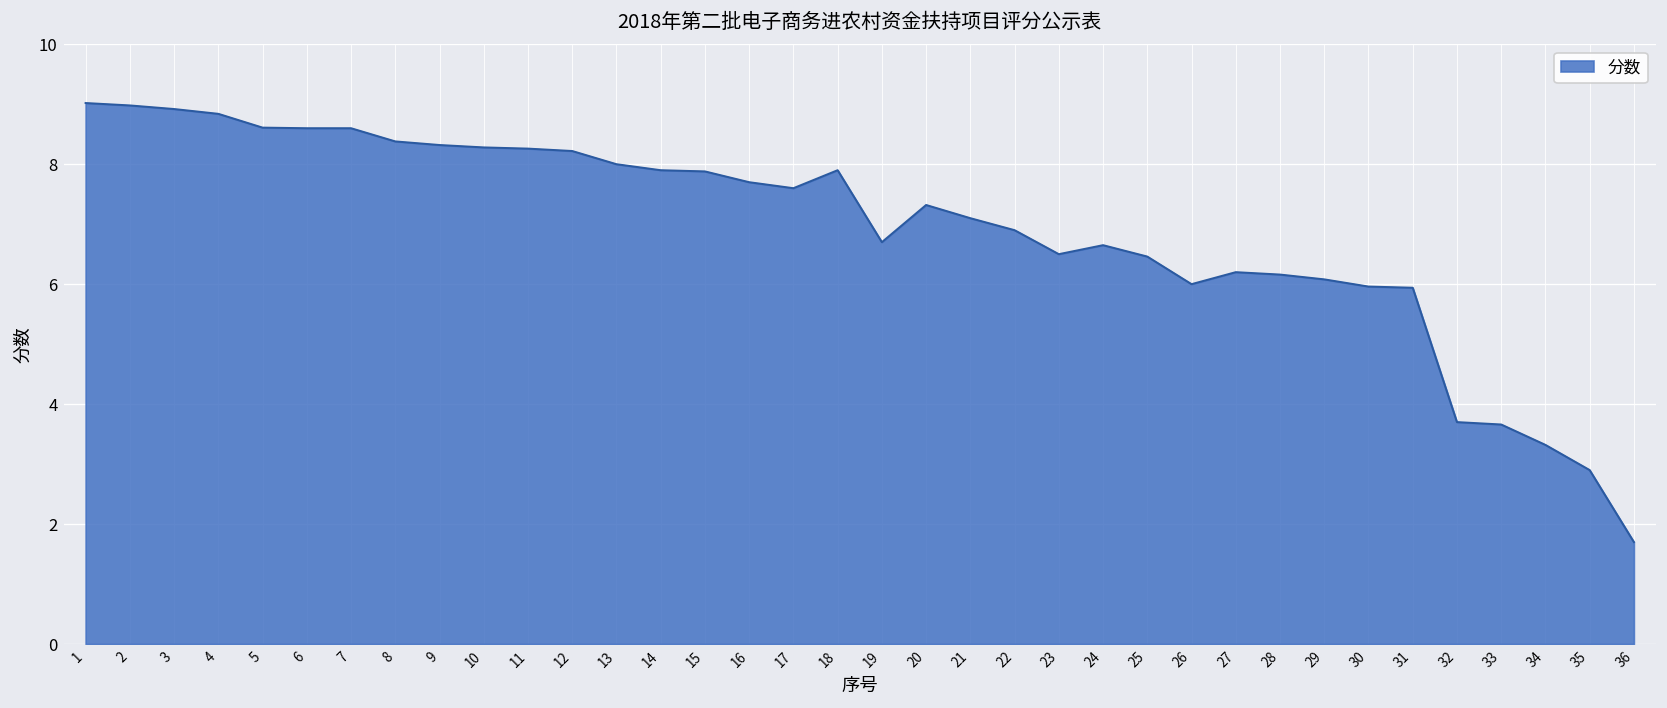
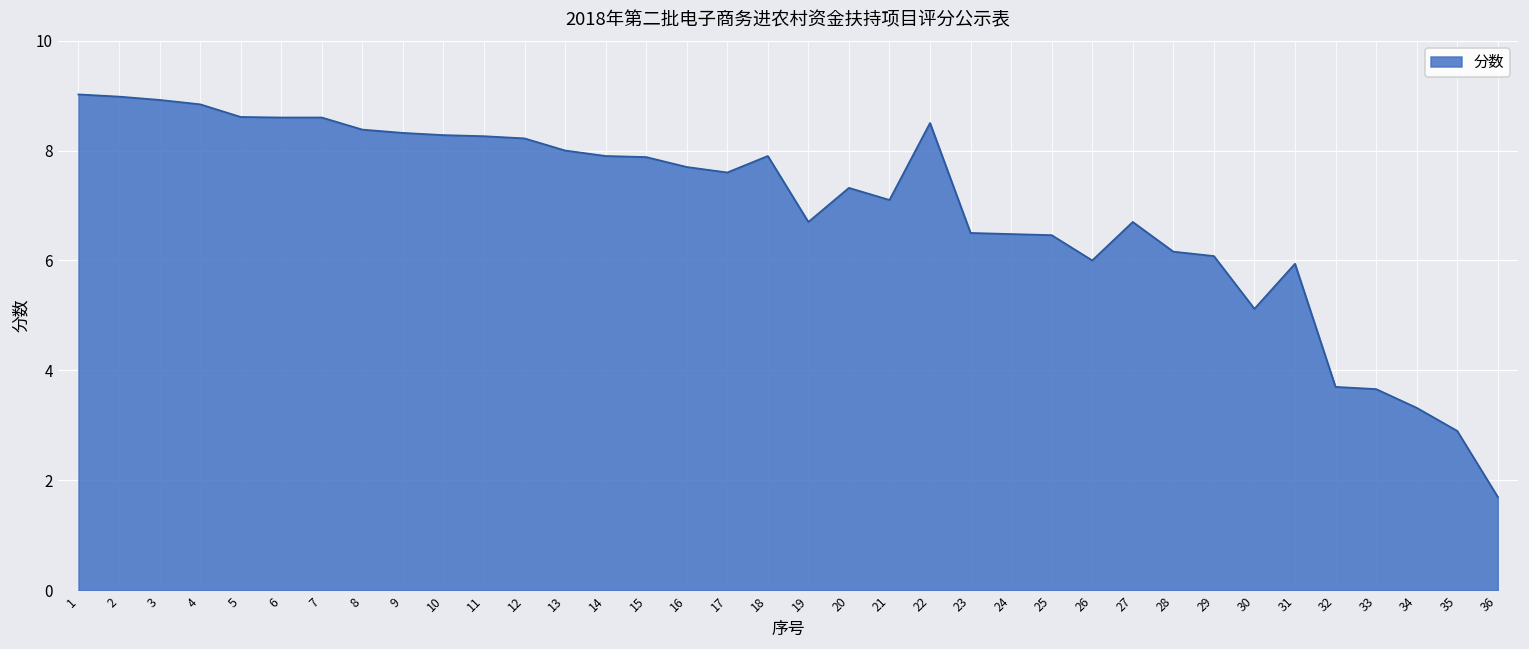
22: 6.9 -> 8.5
24: 6.7 -> 6.5
27: 6.2 -> 6.7
30: 6.0 -> 5.1
